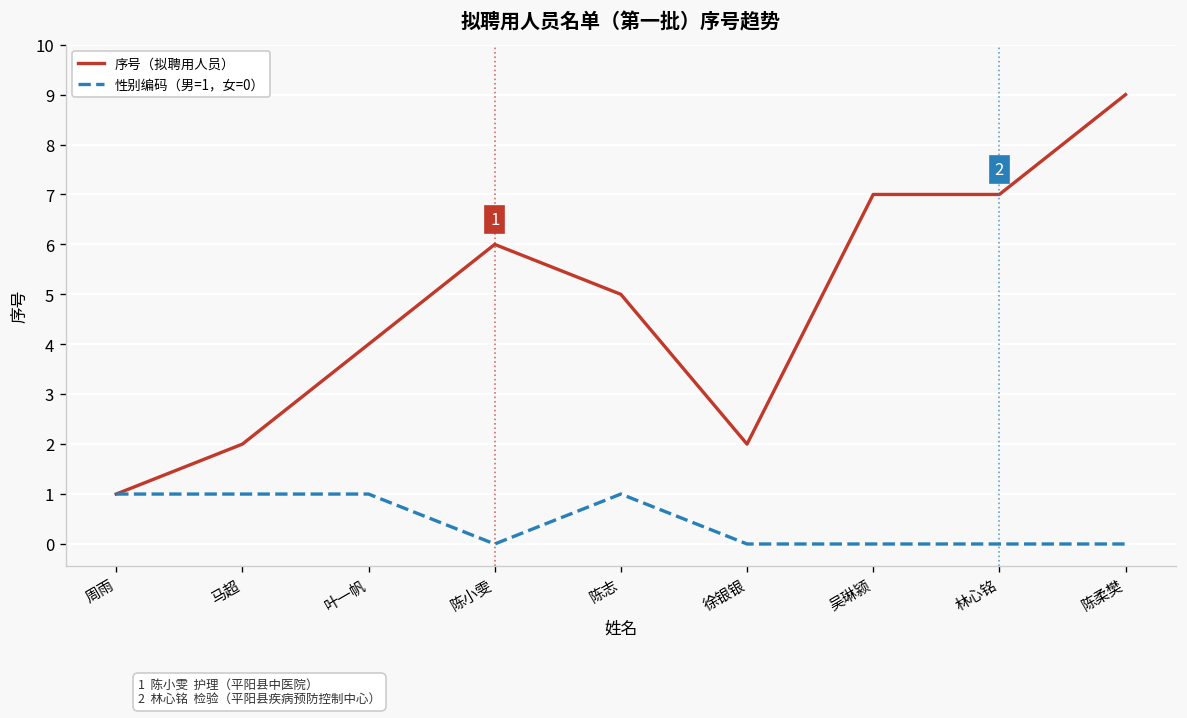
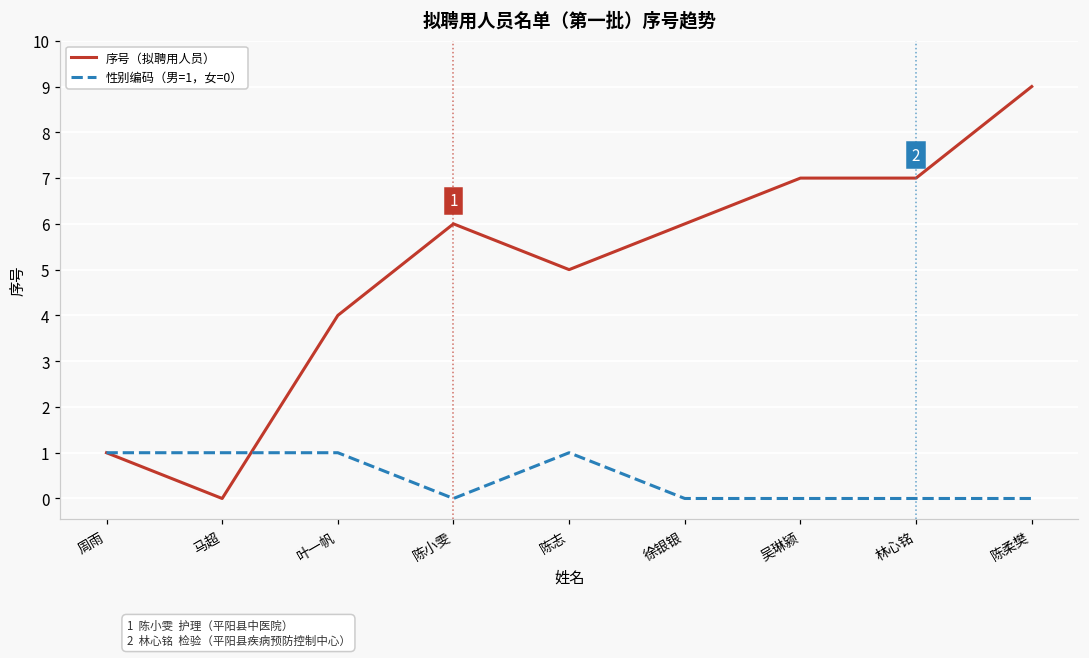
序号（拟聘用人员）, 马超: 2 -> 0
序号（拟聘用人员）, 徐银银: 2 -> 6
